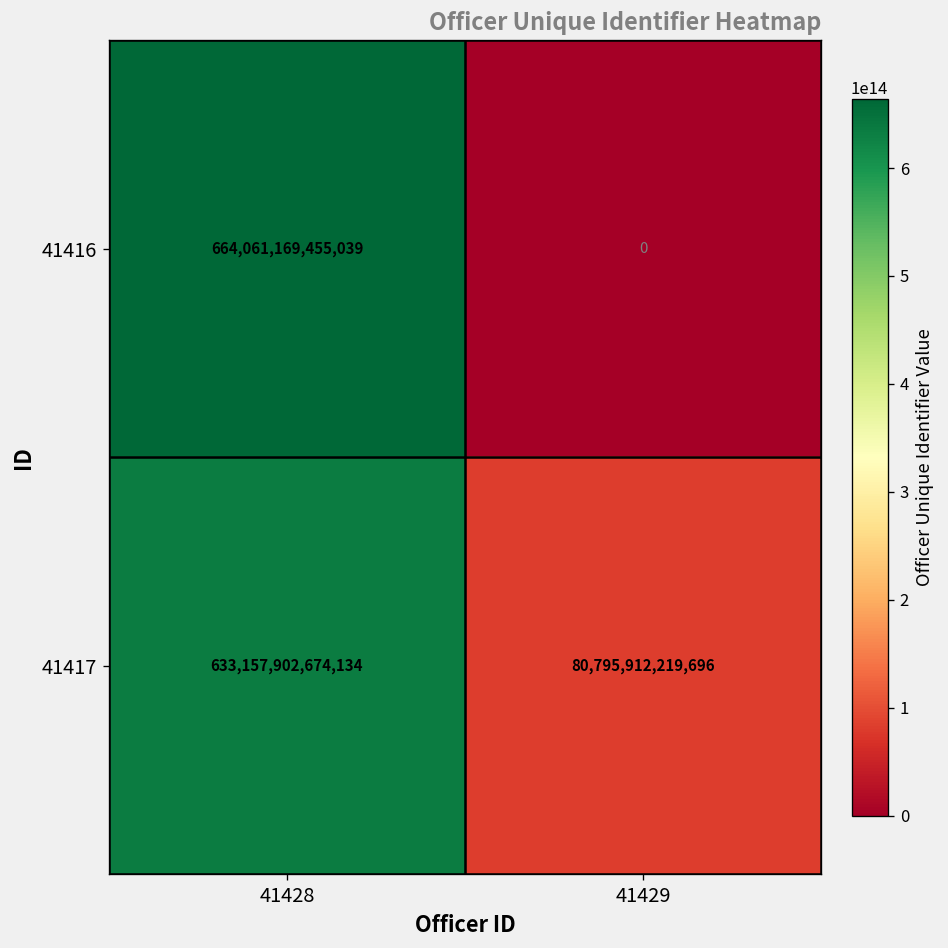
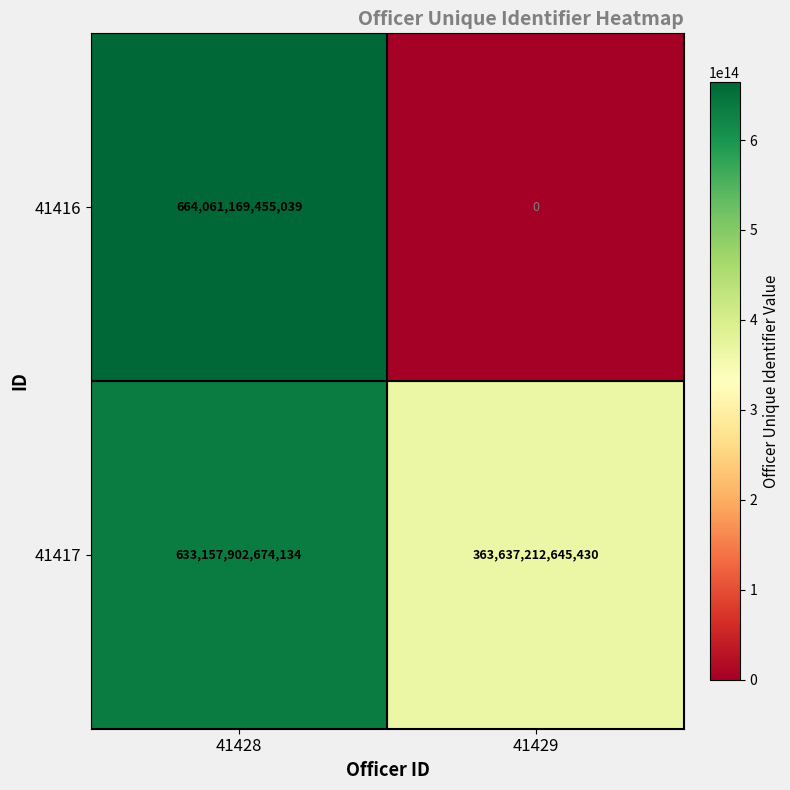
41417, 41429: 80,795,912,219,696 -> 363,637,212,645,430
